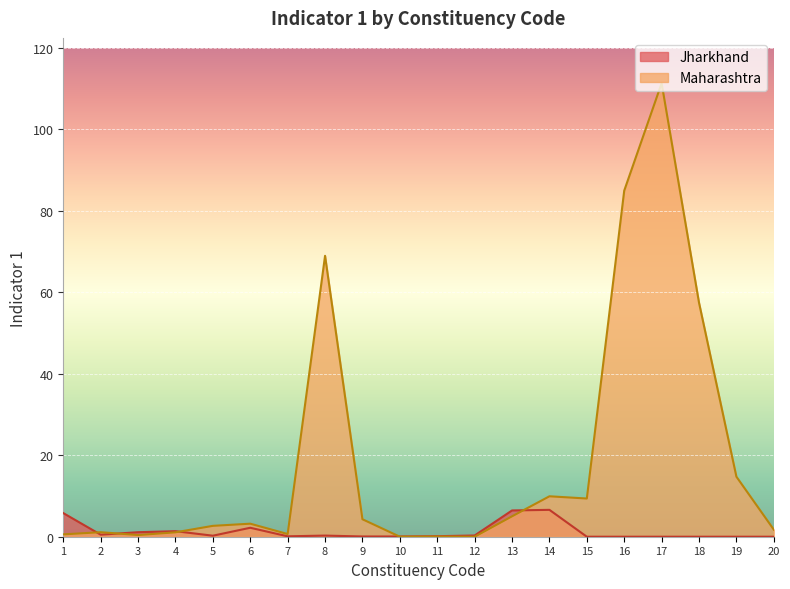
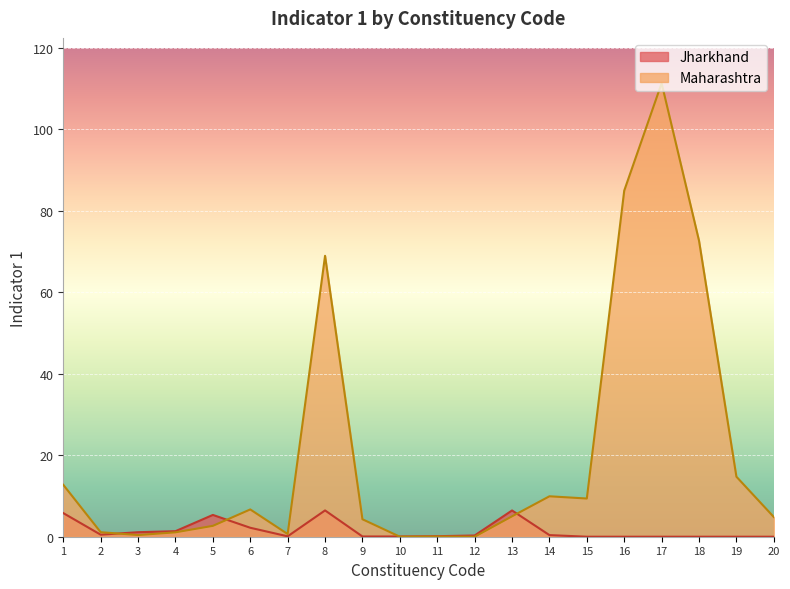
Maharashtra, 1: 1 -> 13
Jharkhand, 5: 0 -> 5
Maharashtra, 6: 3 -> 7
Jharkhand, 8: 0 -> 6
Jharkhand, 14: 7 -> 0
Maharashtra, 18: 57 -> 73
Maharashtra, 20: 2 -> 5
